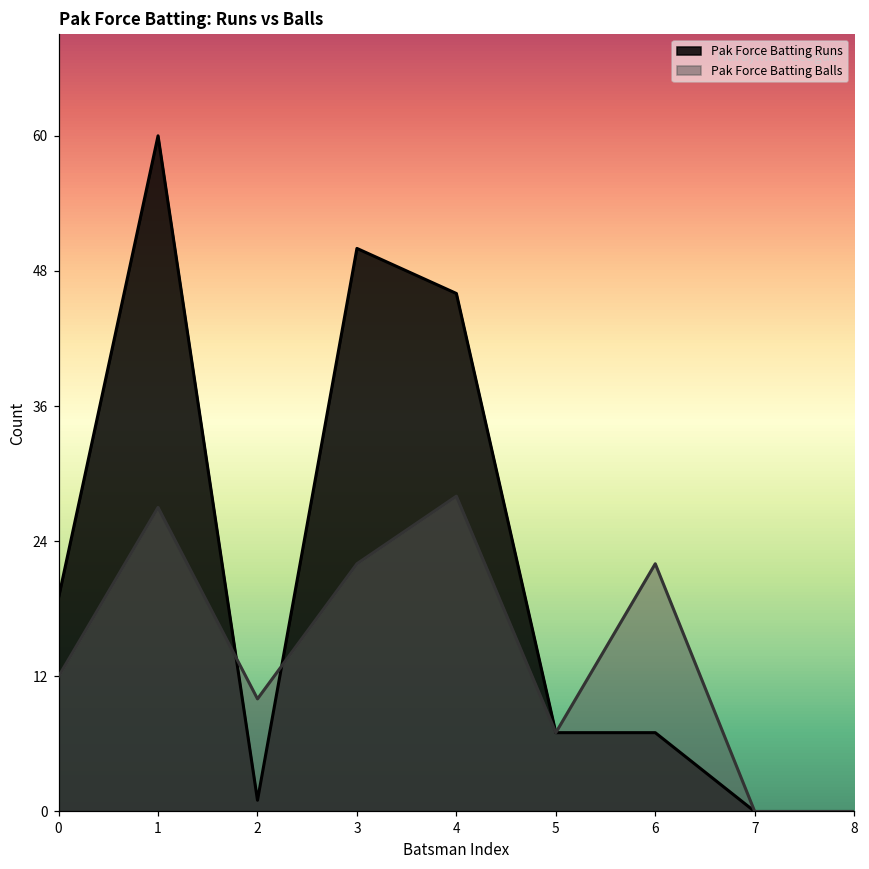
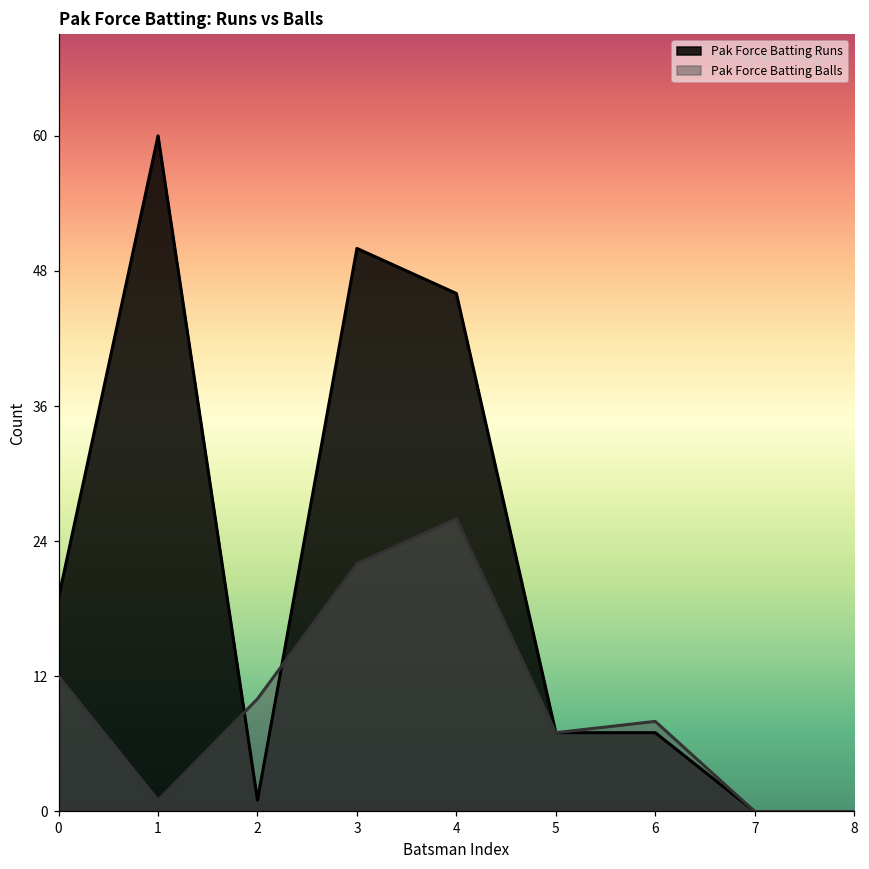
Pak Force Batting Balls, 1: 27 -> 1
Pak Force Batting Balls, 4: 28 -> 26
Pak Force Batting Balls, 6: 22 -> 8
